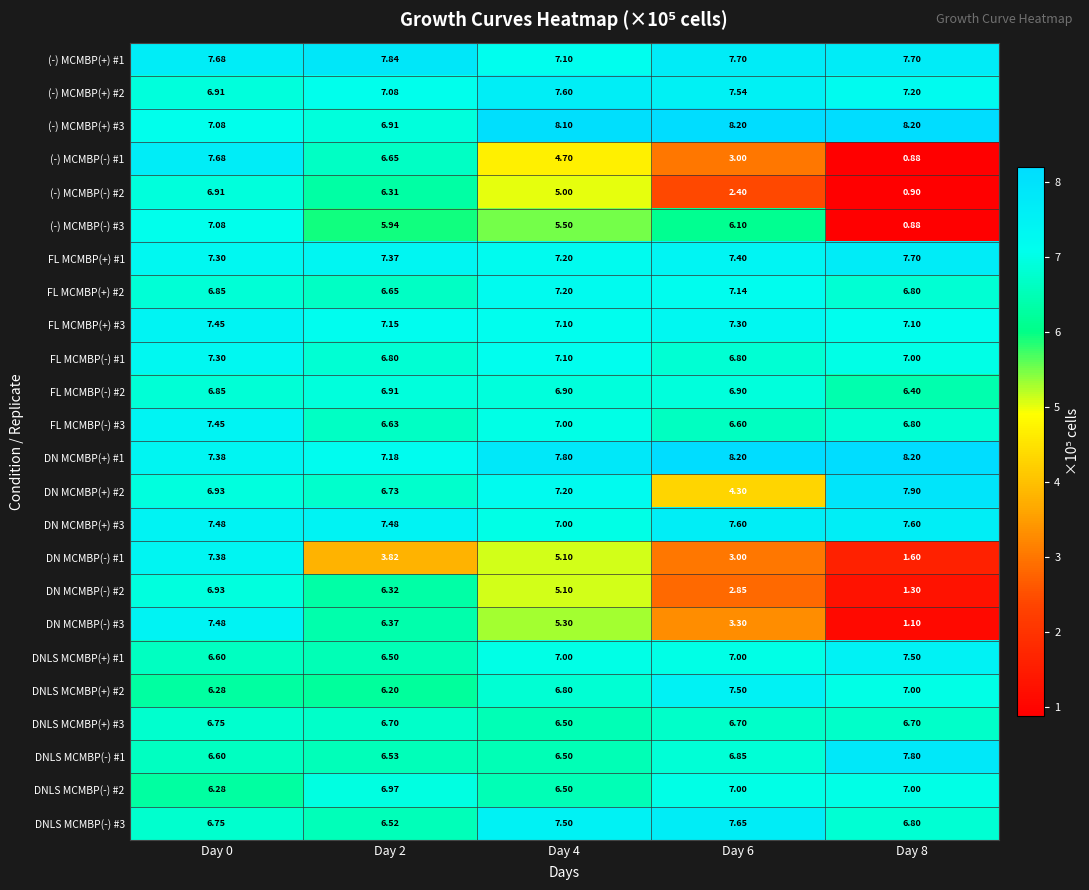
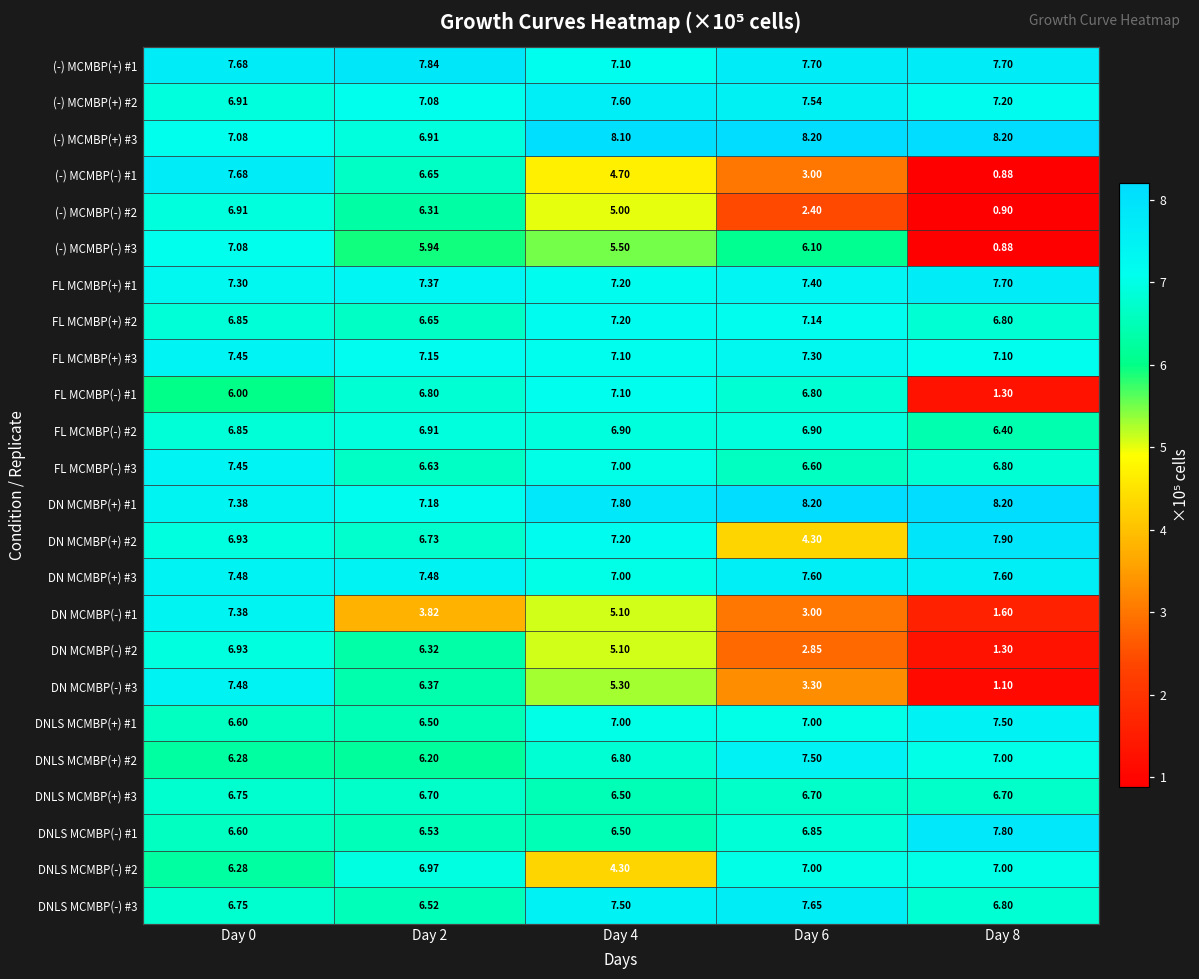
FL MCMBP(-) #1, Day 0: 7.30 -> 6.00
FL MCMBP(-) #1, Day 8: 7.00 -> 1.30
DNLS MCMBP(-) #2, Day 4: 6.50 -> 4.30
